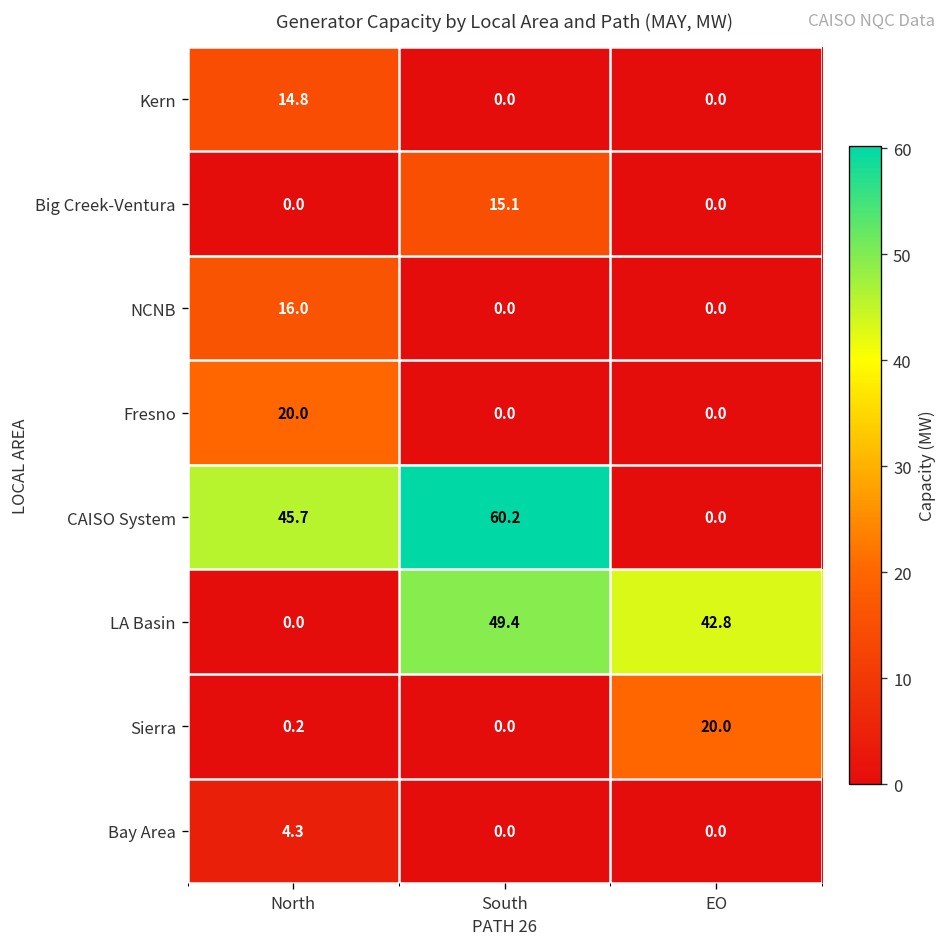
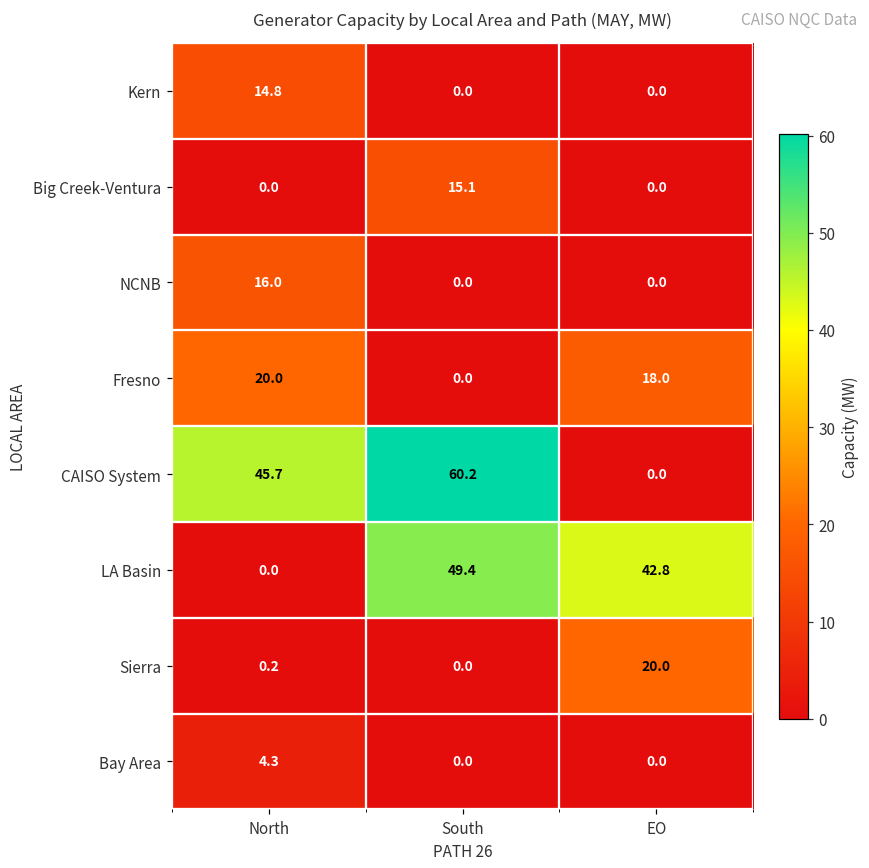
Fresno, EO: 0.0 -> 18.0
